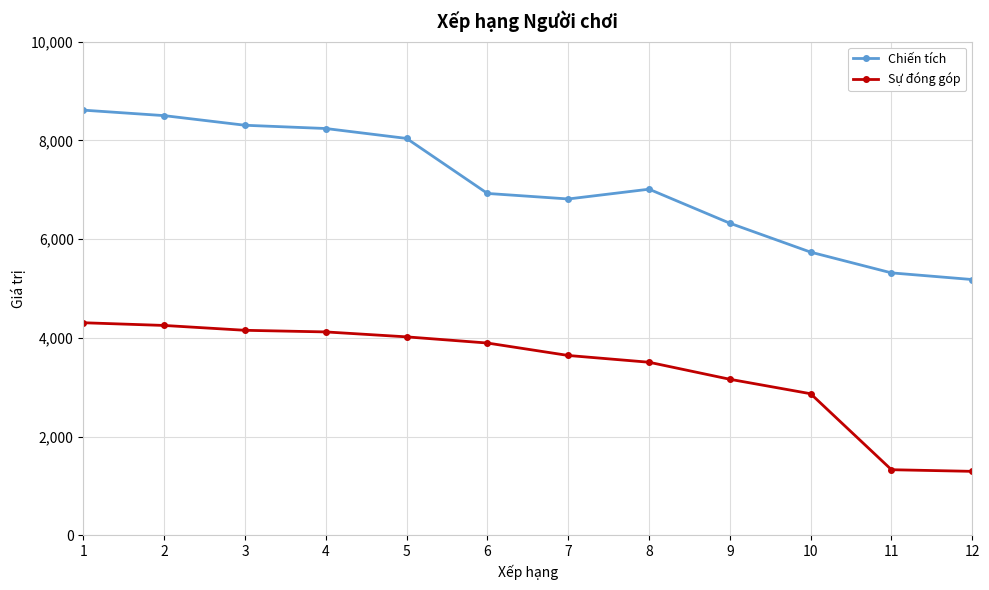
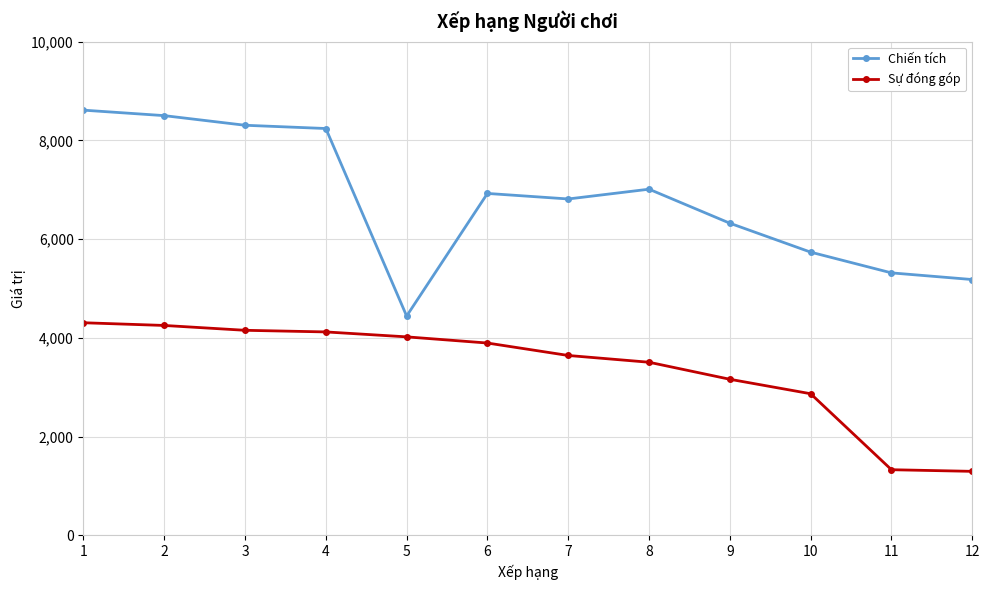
Chiến tích, 5: 8,000 -> 4,400
